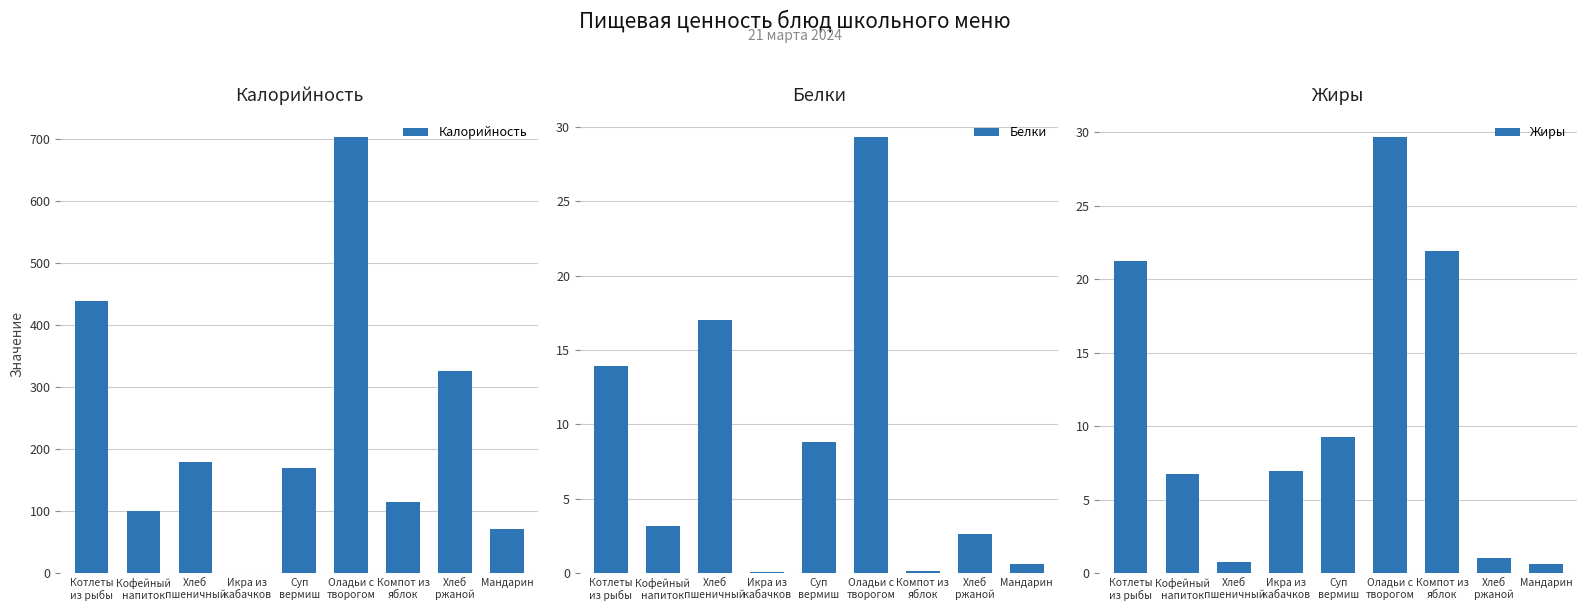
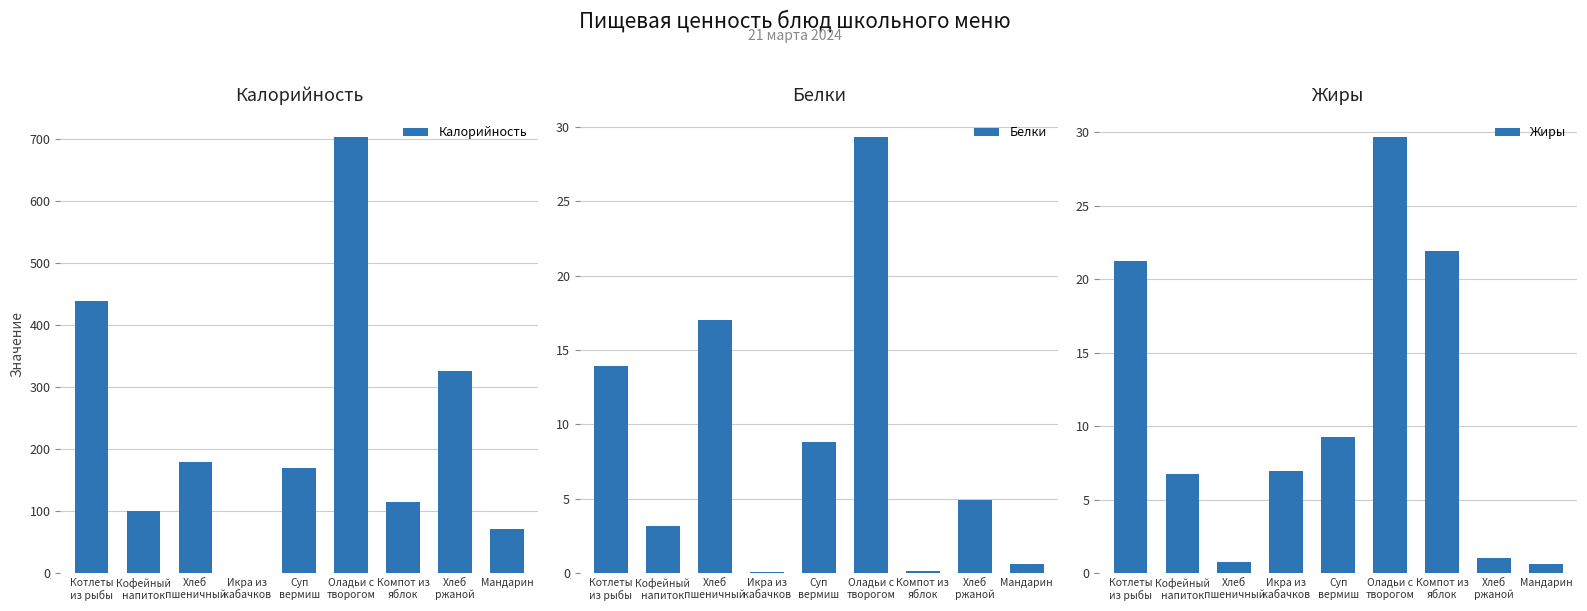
Белки, Хлеб ржаной: 2.6 -> 4.9
